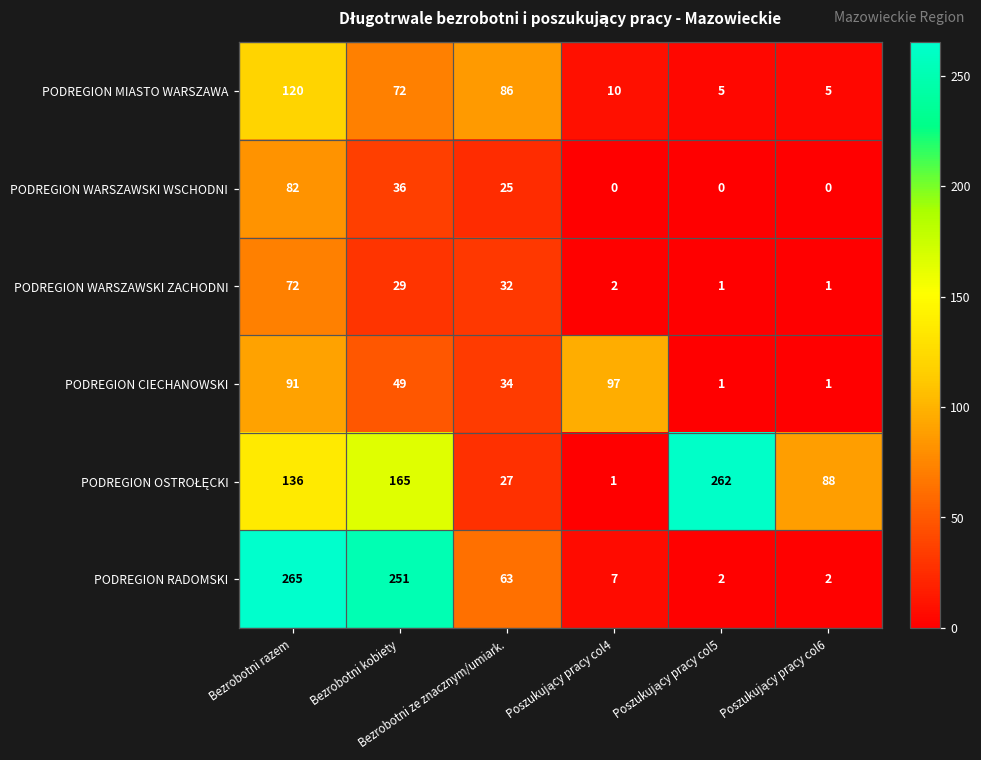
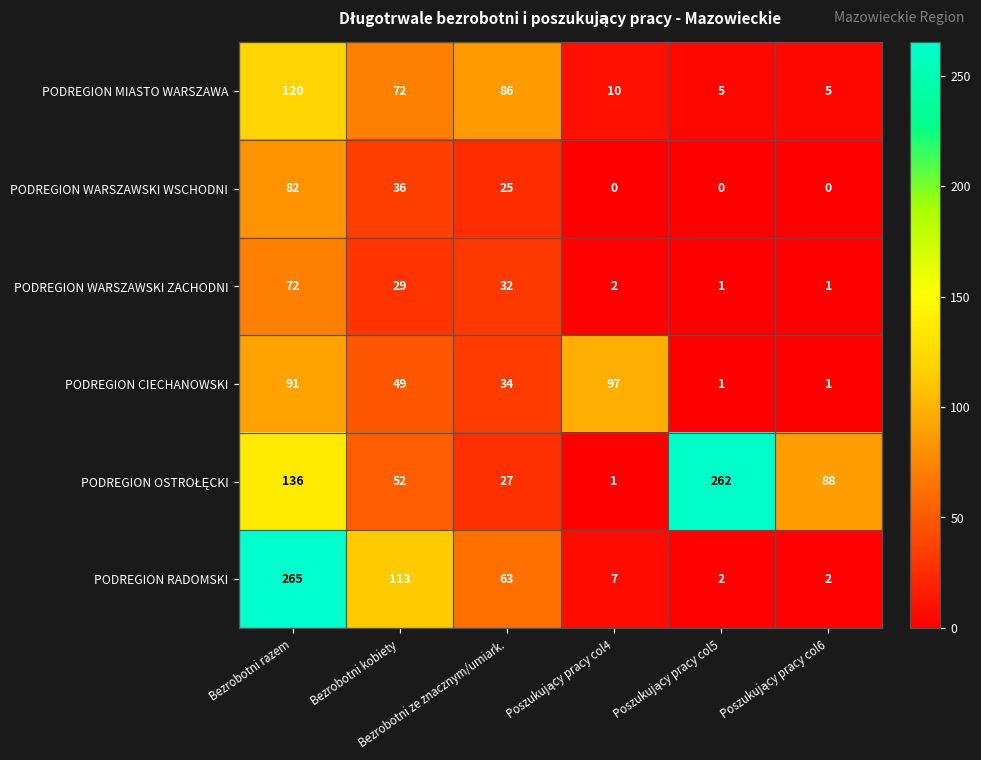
PODREGION OSTROŁĘCKI, Bezrobotni kobiety: 165 -> 52
PODREGION RADOMSKI, Bezrobotni kobiety: 251 -> 113
